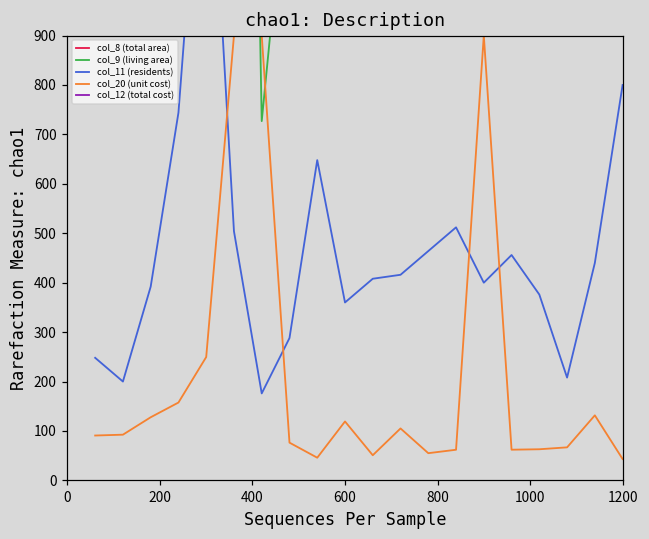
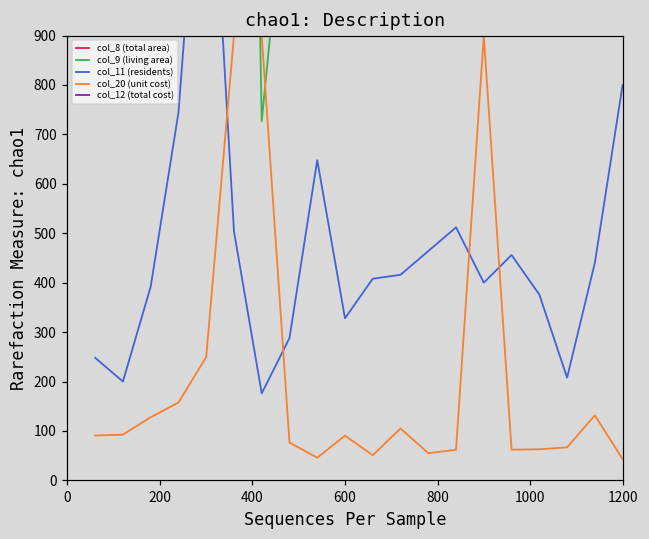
col_11 (residents), 600: 360 -> 330
col_20 (unit cost), 600: 120 -> 90
